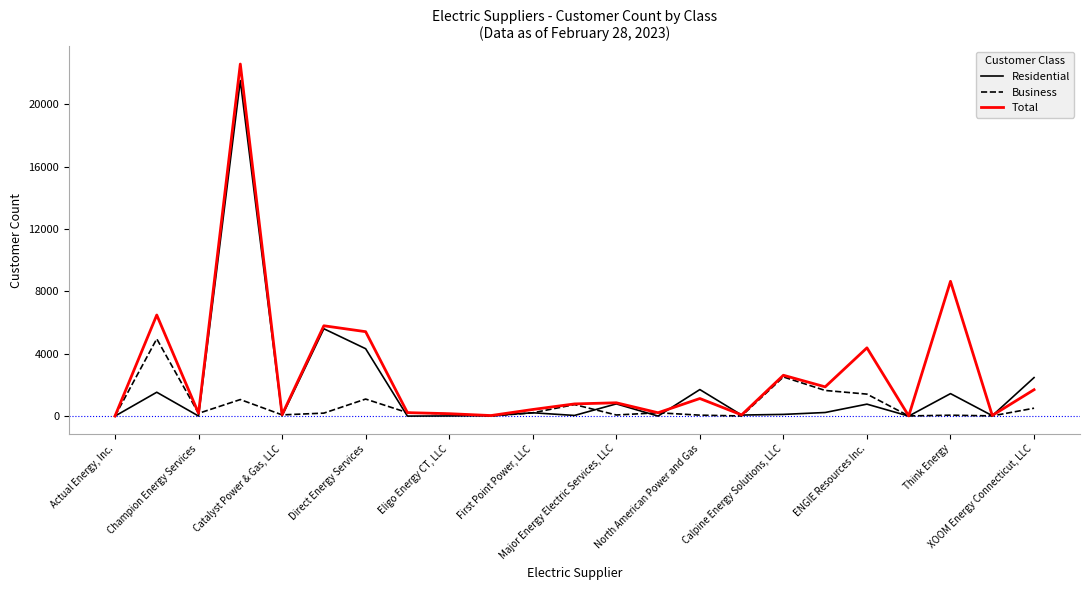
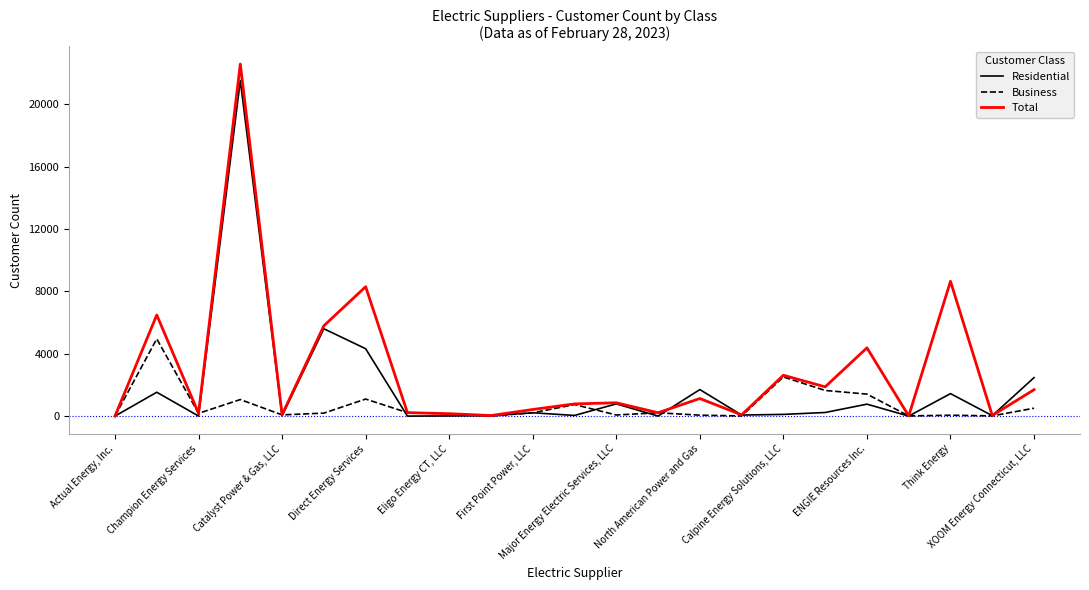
Total, Direct Energy Services: 5400 -> 8300
